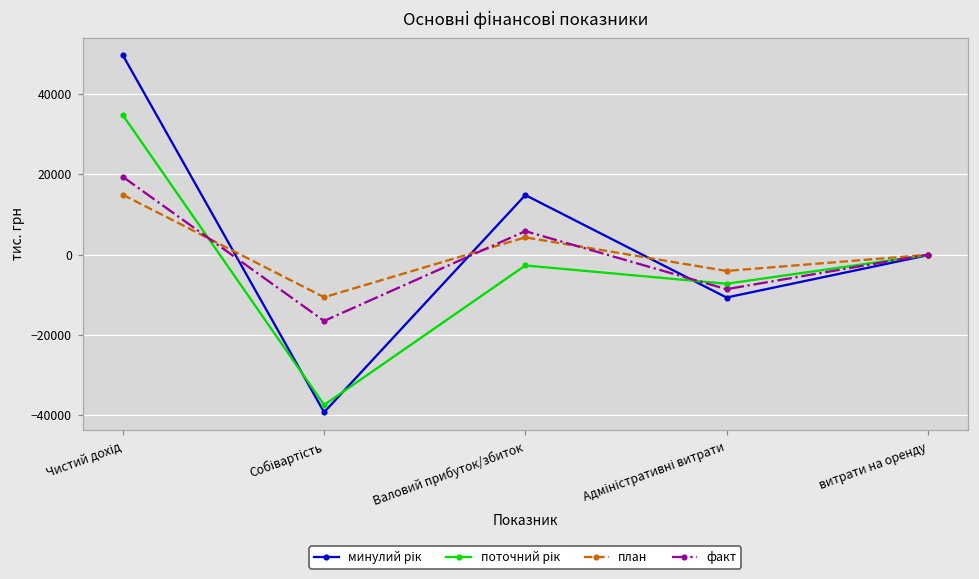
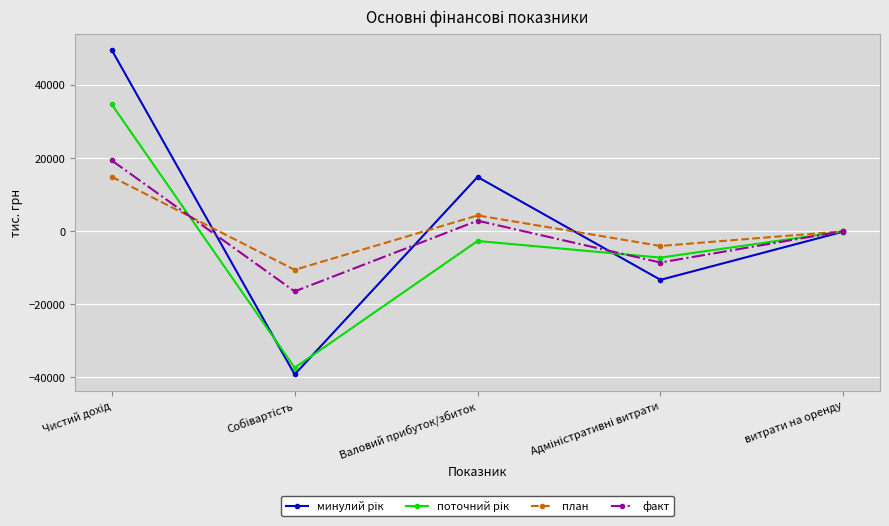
факт, Валовий прибуток/збиток: 6000 -> 3000
минулий рік, Адміністративні витрати: -11000 -> -13000
